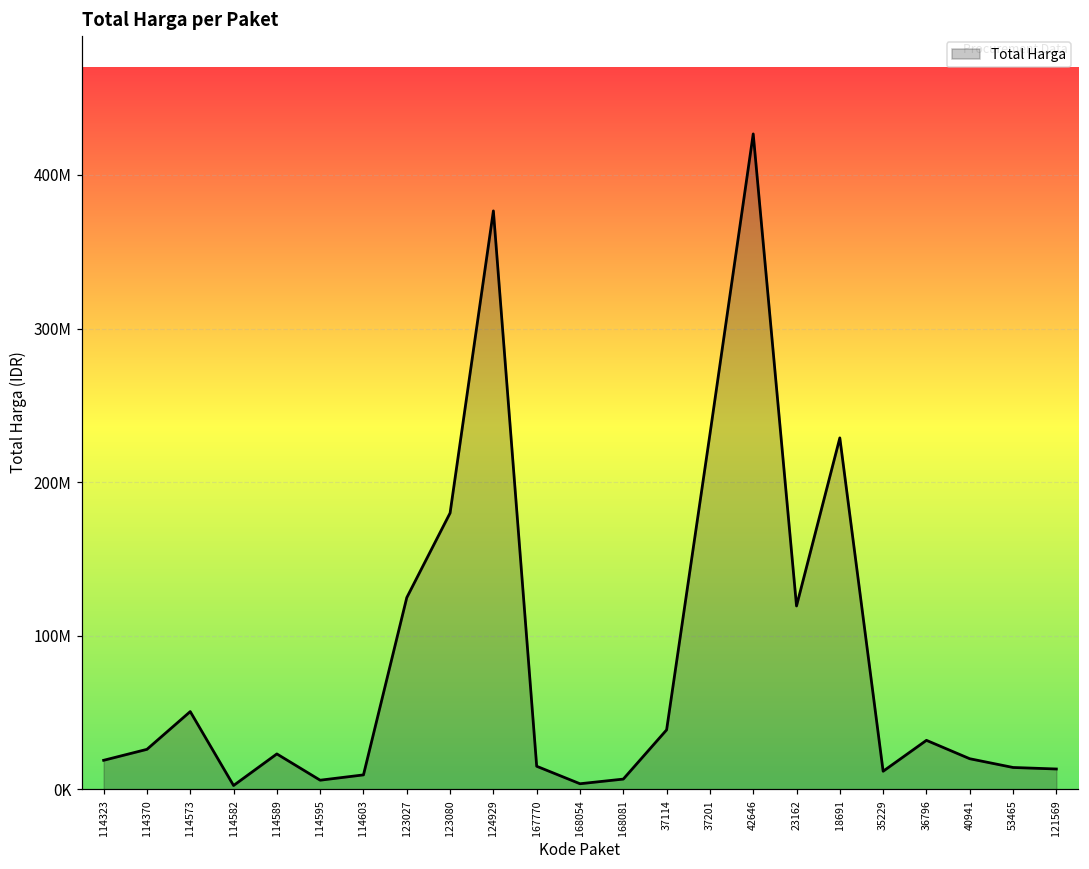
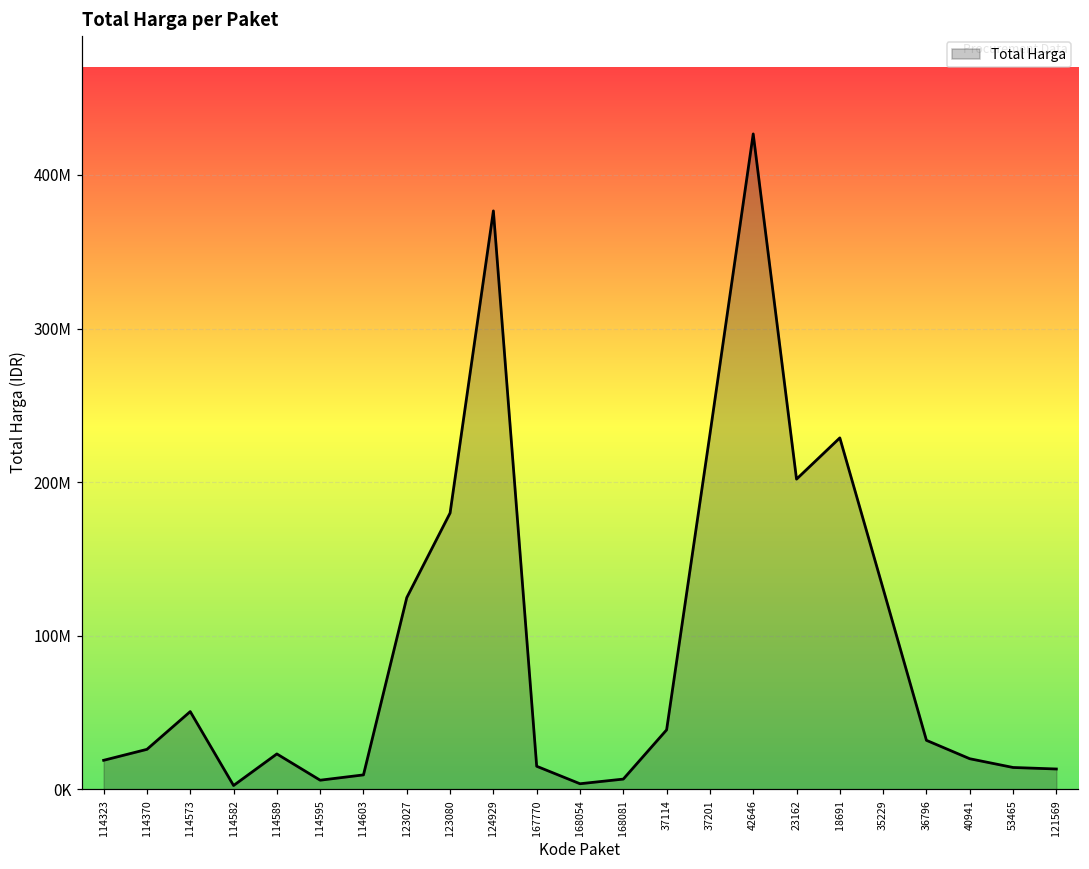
23162: 119000000 -> 202000000
35229: 12000000 -> 131000000
